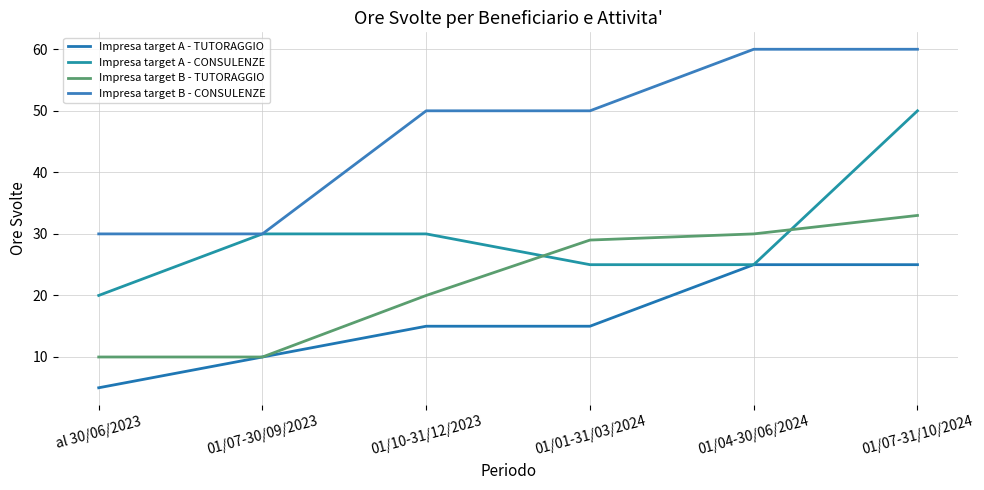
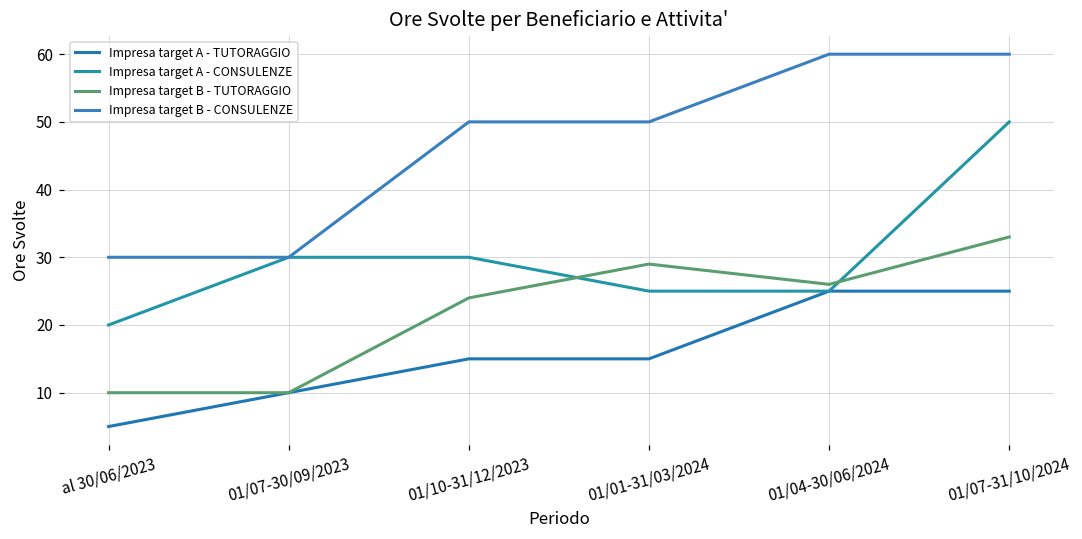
Impresa target B - TUTORAGGIO, 01/10-31/12/2023: 20 -> 24
Impresa target B - TUTORAGGIO, 01/04-30/06/2024: 30 -> 26
